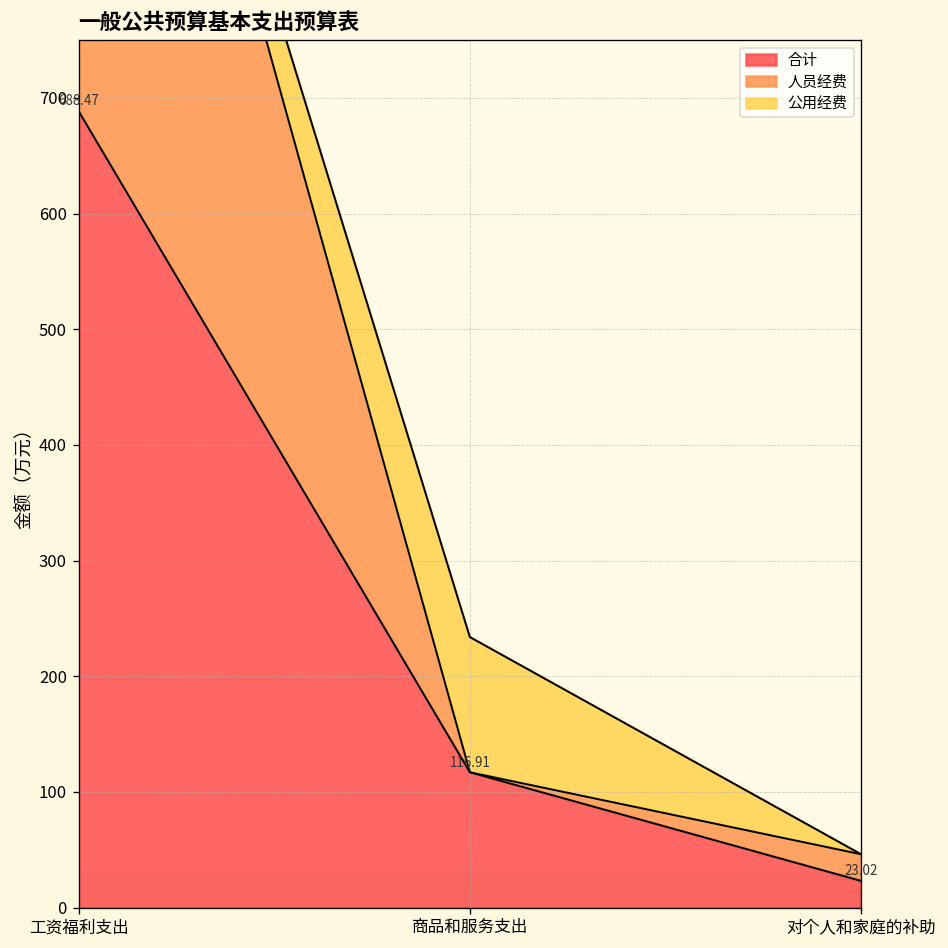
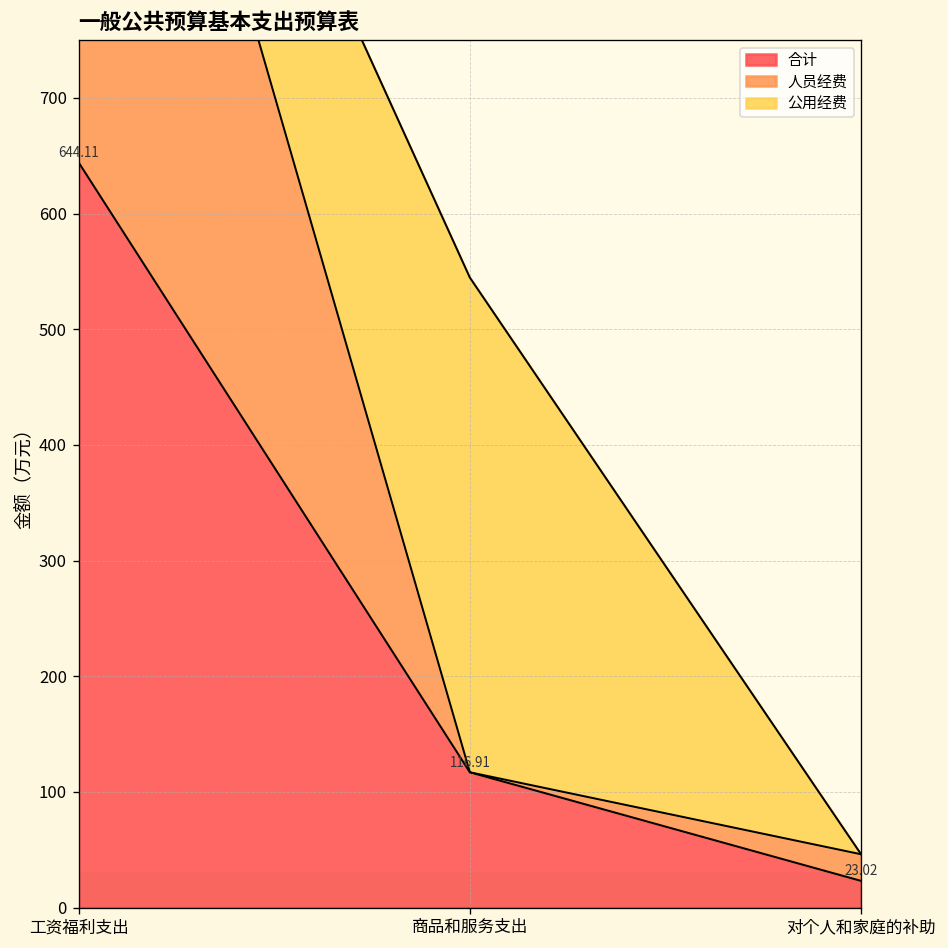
合计, 工资福利支出: 688.47 -> 644.11
公用经费, 商品和服务支出: 120 -> 430
